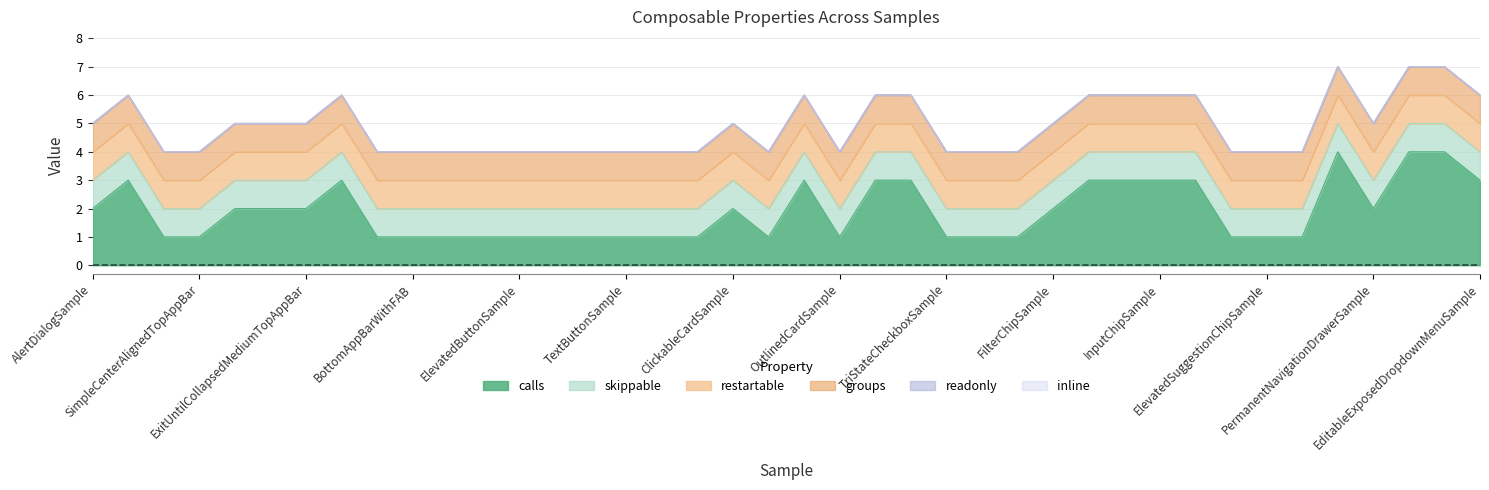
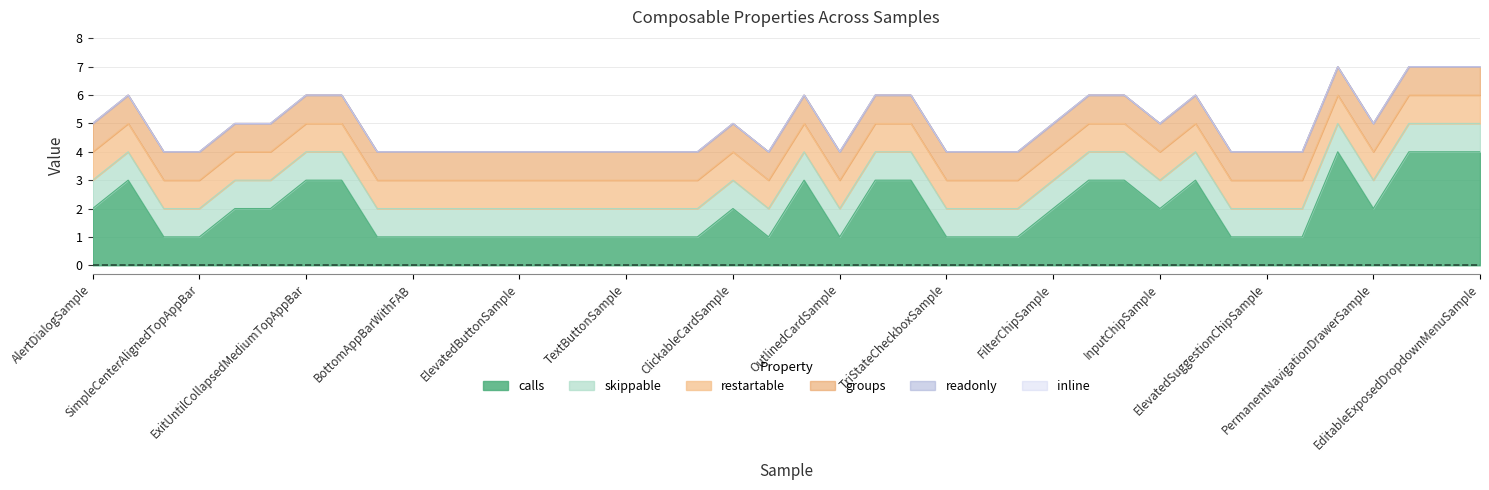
calls, ExitUntilCollapsedMediumTopAppBar: 2 -> 3
calls, InputChipSample: 3 -> 2
calls, EditableExposedDropdownMenuSample: 3 -> 4
